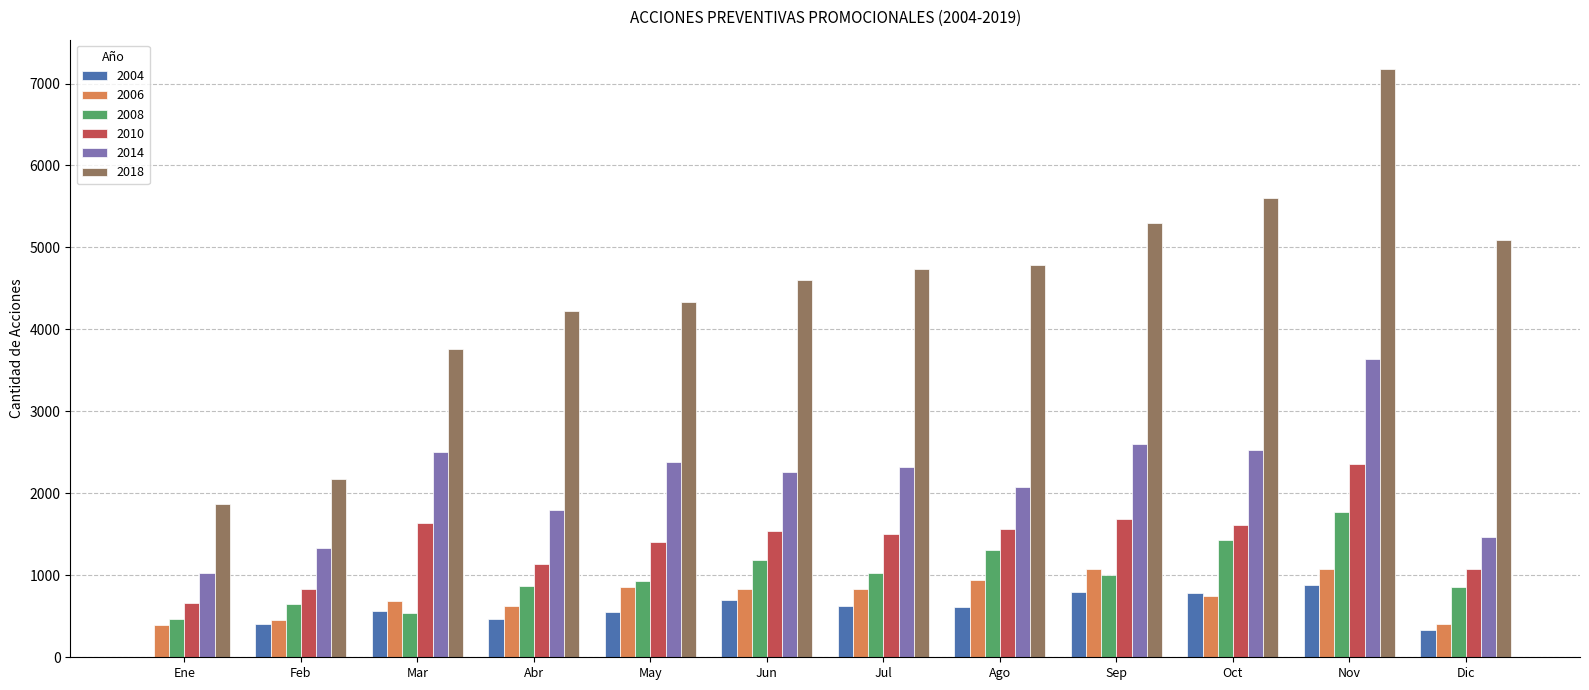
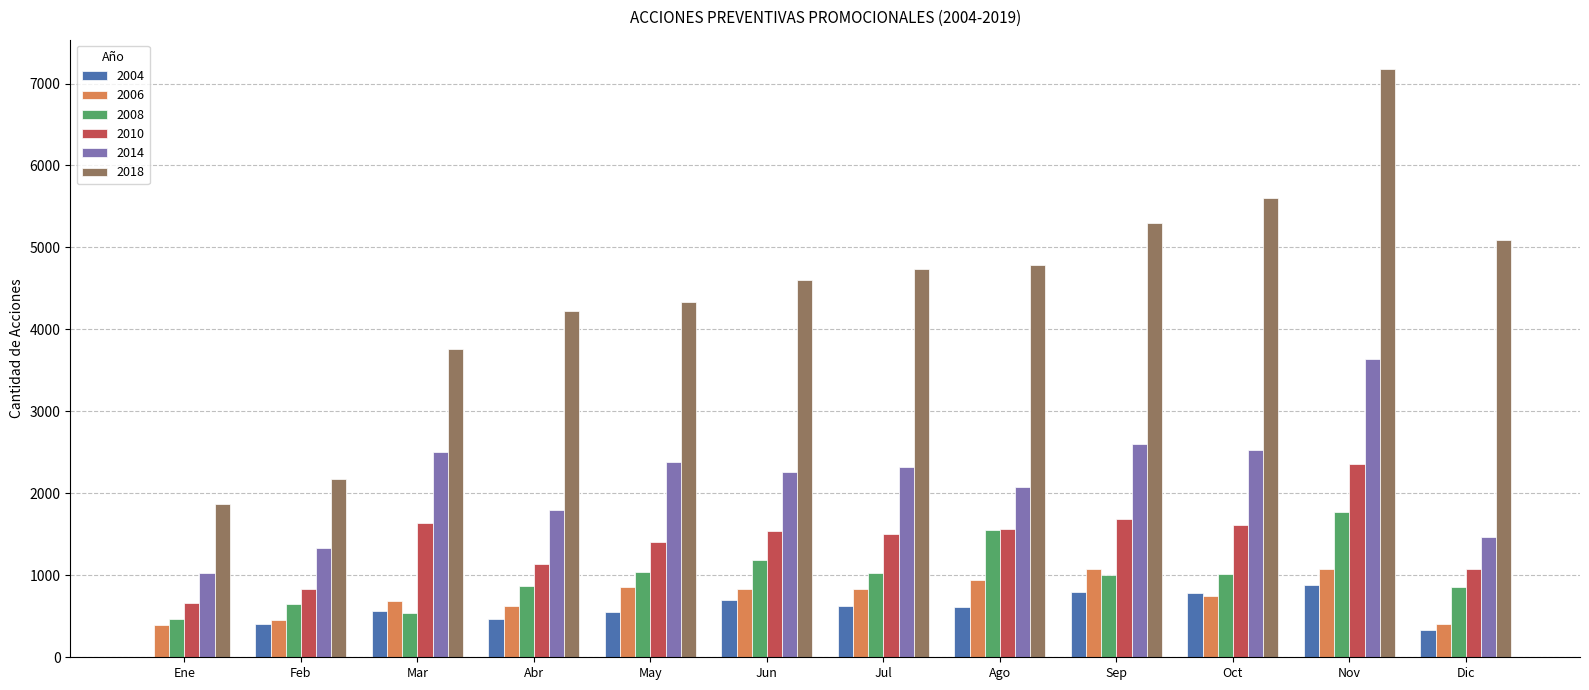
2008, May: 900 -> 1000
2008, Ago: 1300 -> 1600
2008, Oct: 1400 -> 1000
